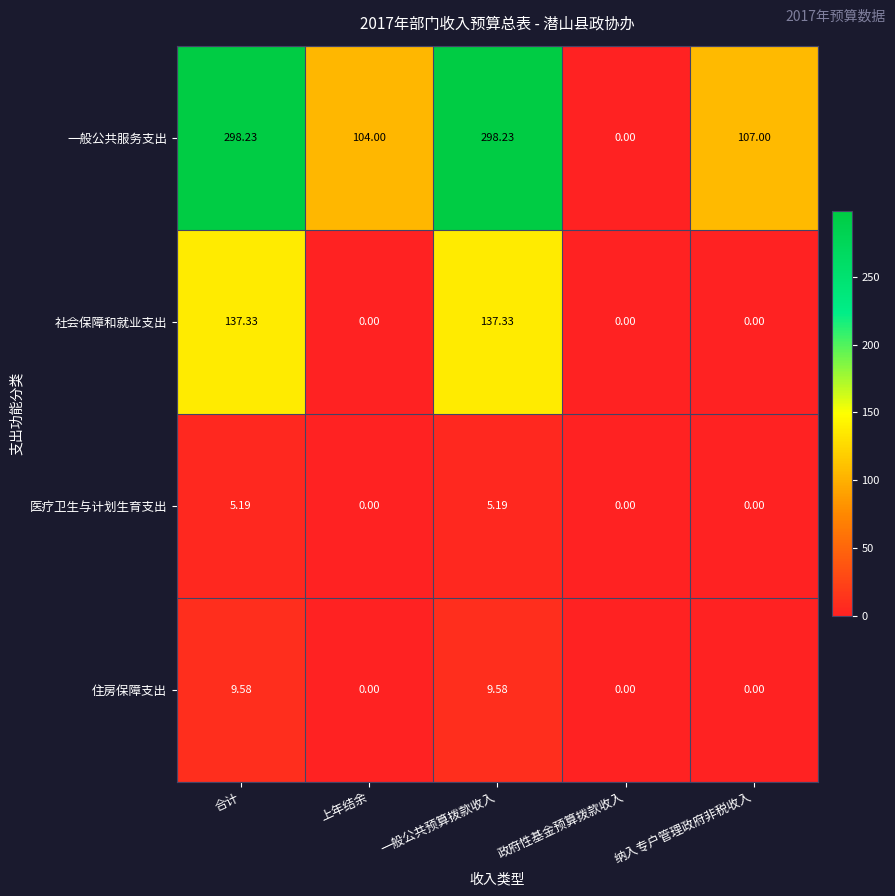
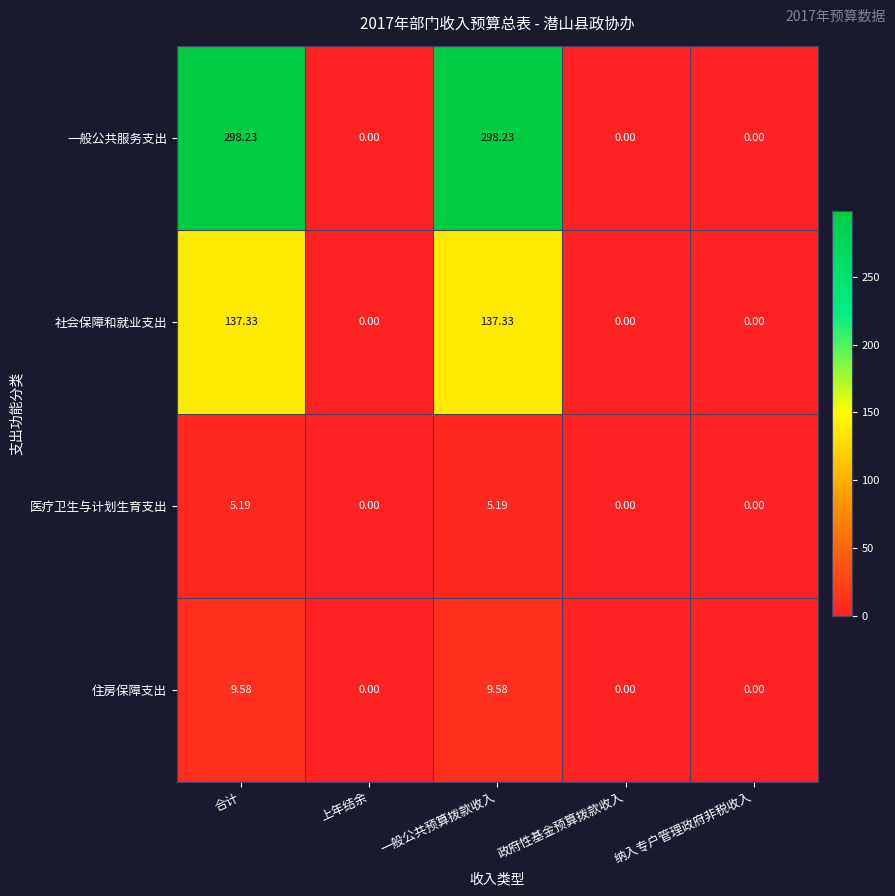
一般公共服务支出, 上年结余: 104.00 -> 0.00
一般公共服务支出, 纳入专户管理政府非税收入: 107.00 -> 0.00
